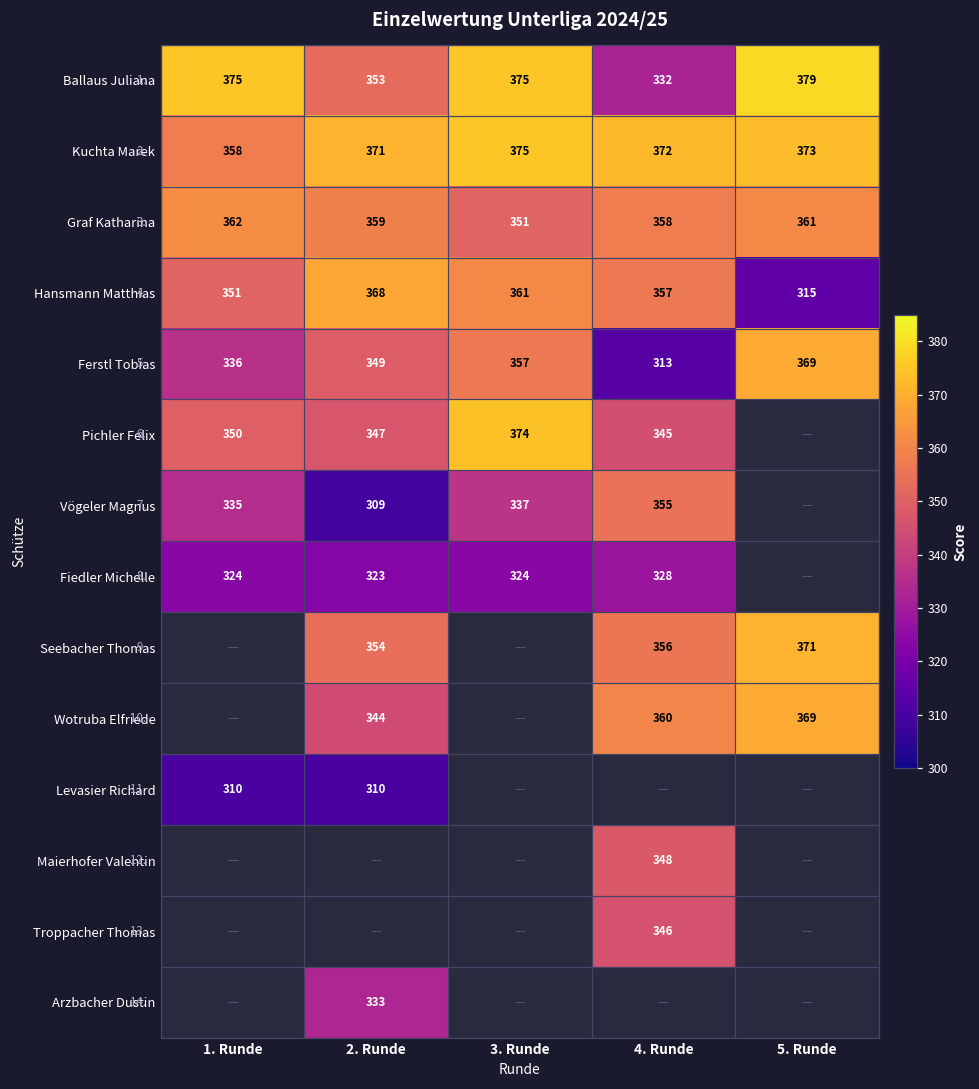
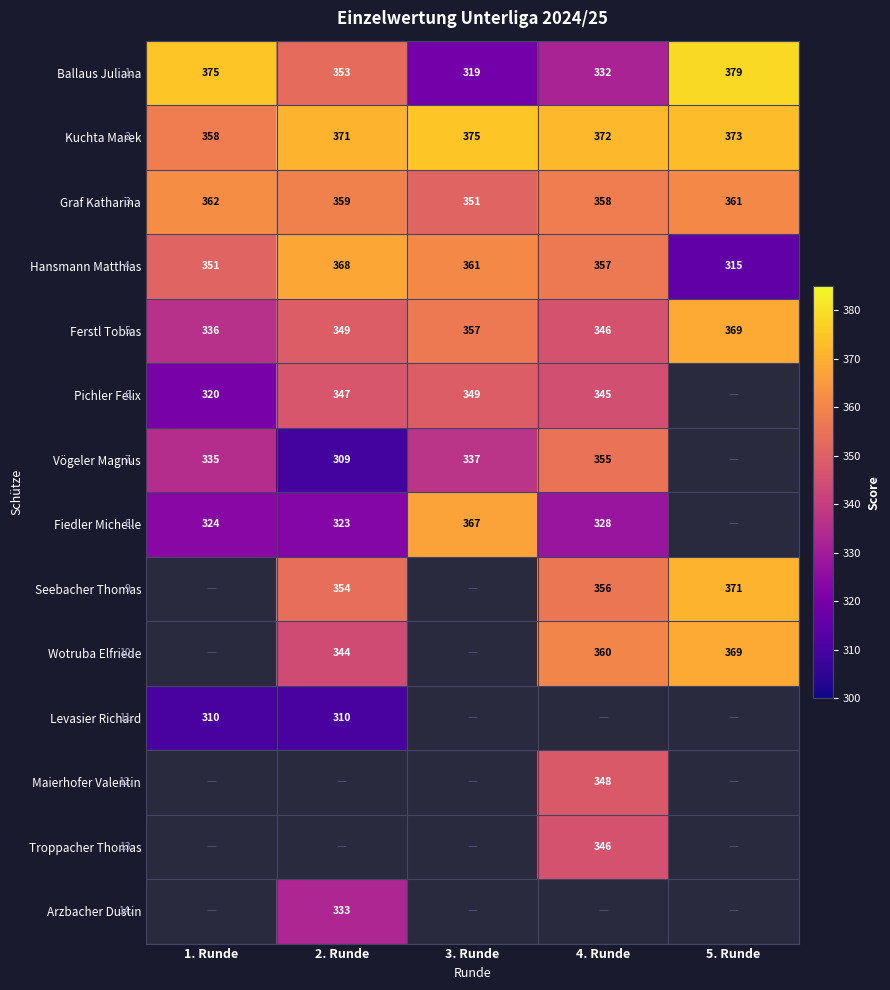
Ballaus Juliana, 3. Runde: 375 -> 319
Ferstl Tobias, 4. Runde: 313 -> 346
Pichler Felix, 1. Runde: 350 -> 320
Pichler Felix, 3. Runde: 374 -> 349
Fiedler Michelle, 3. Runde: 324 -> 367
